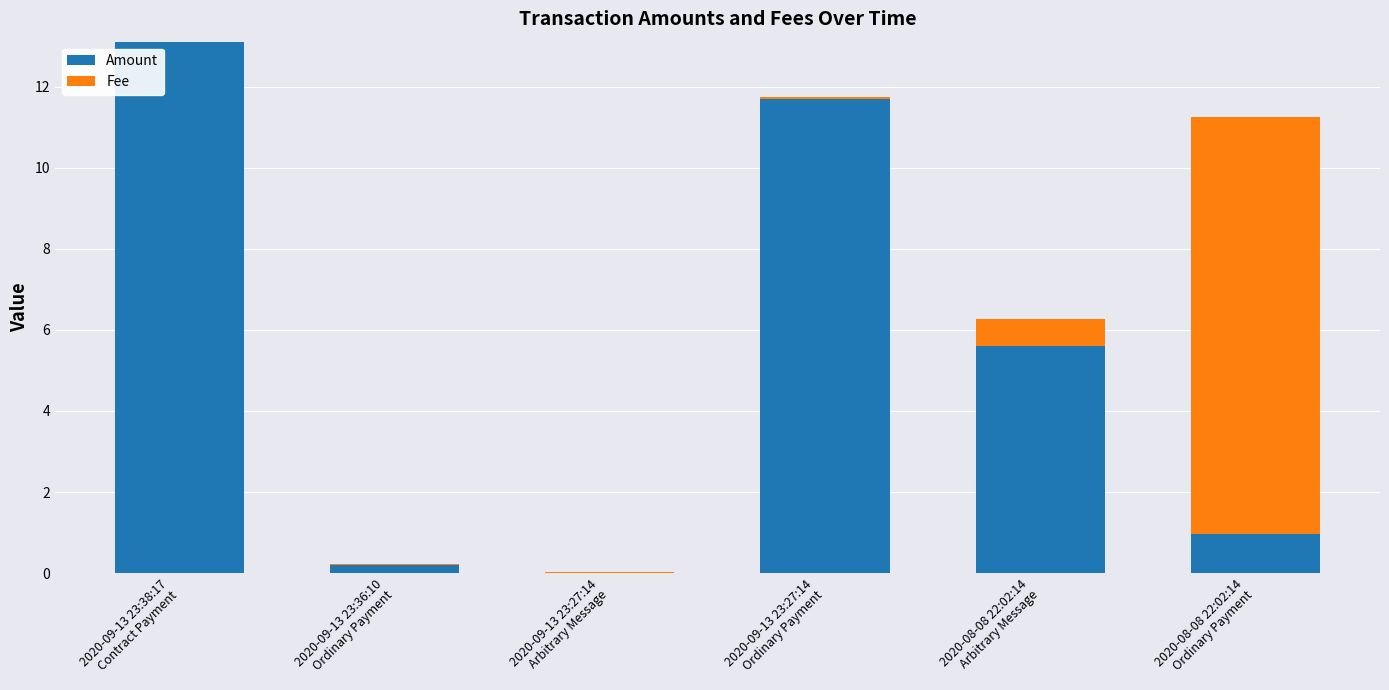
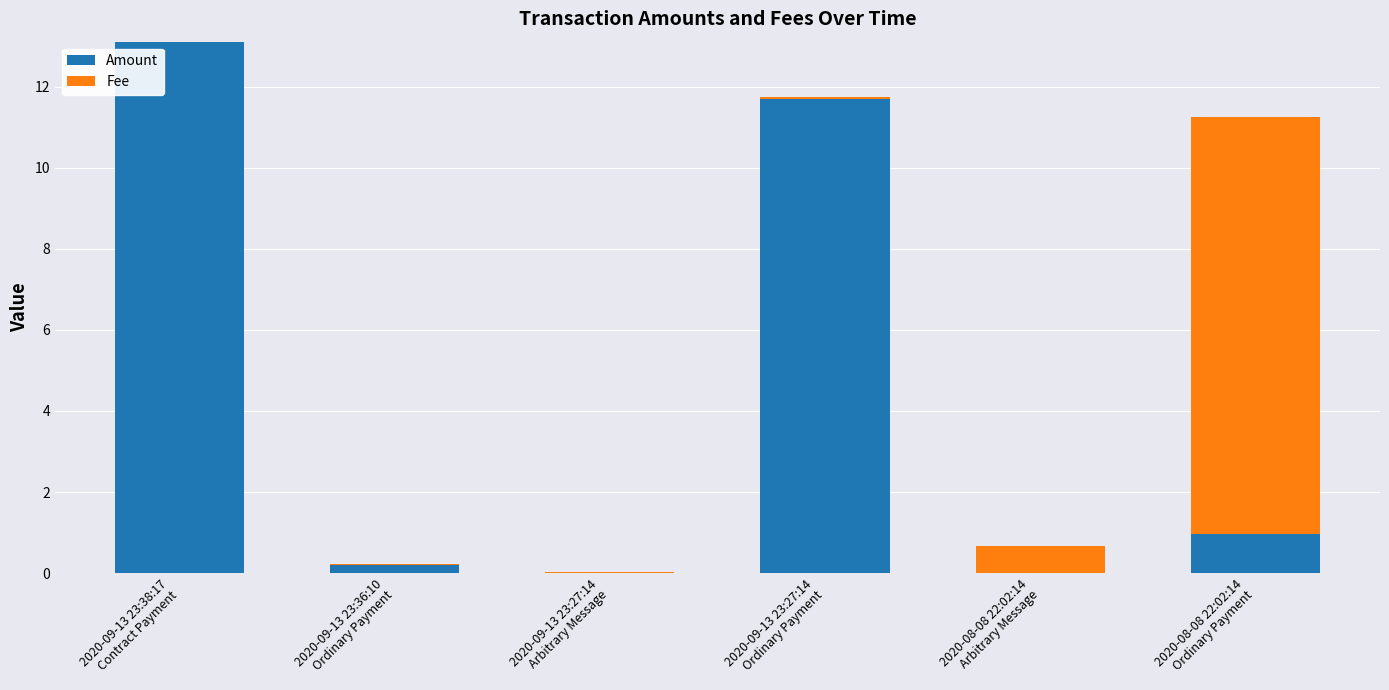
Amount, 2020-08-08 22:02:14 Arbitrary Message: 5.6 -> 0.0
